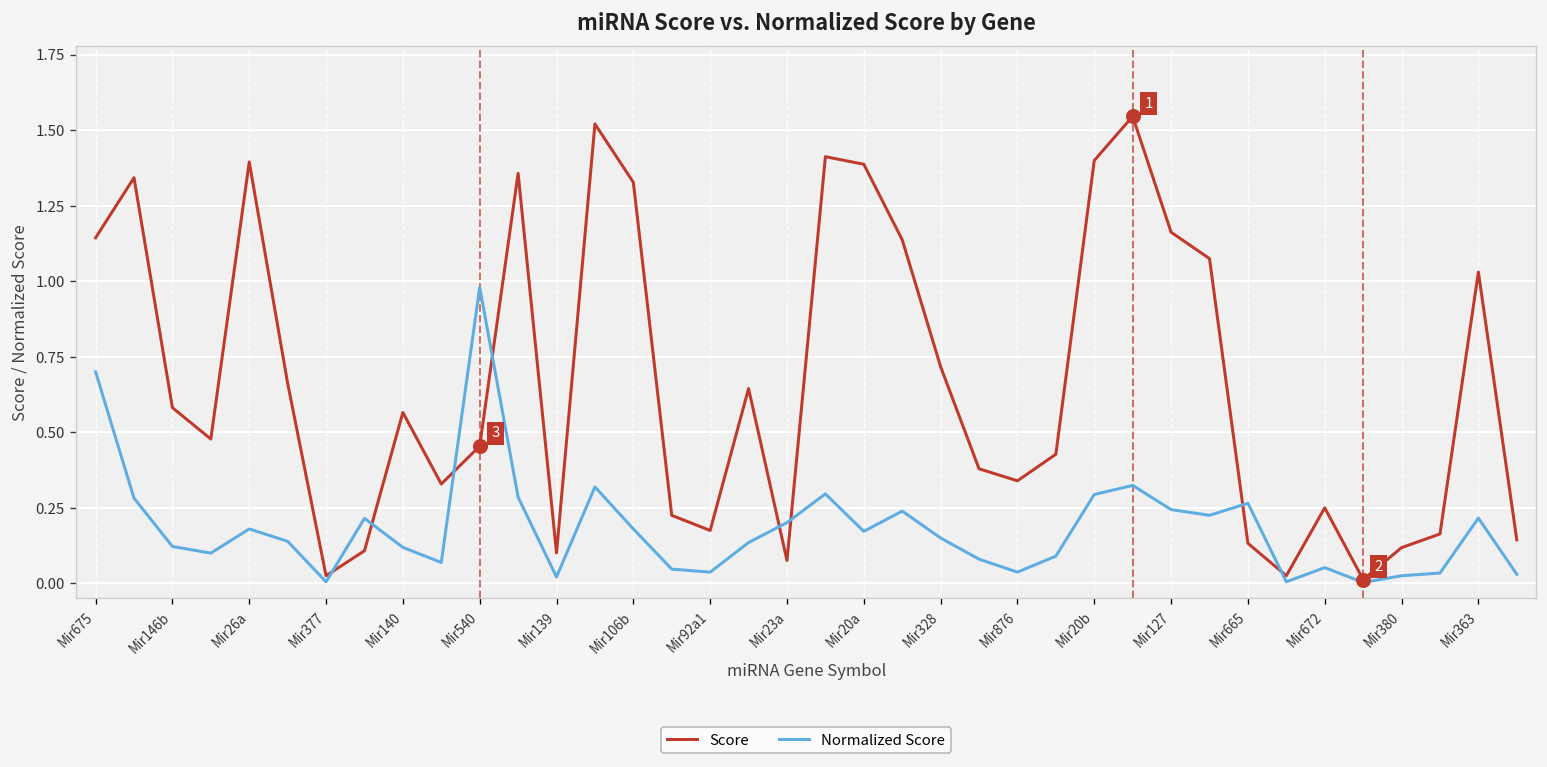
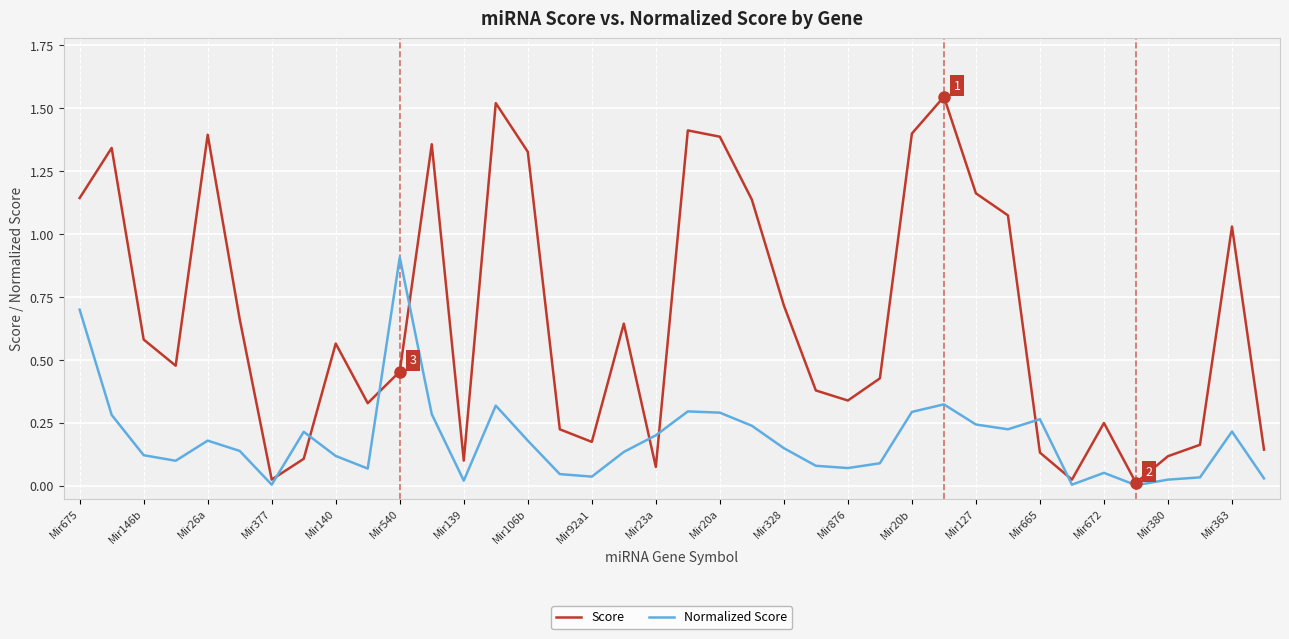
Normalized Score, Mir540: 0.98 -> 0.91
Normalized Score, Mir20a: 0.17 -> 0.29
Normalized Score, Mir876: 0.04 -> 0.07
